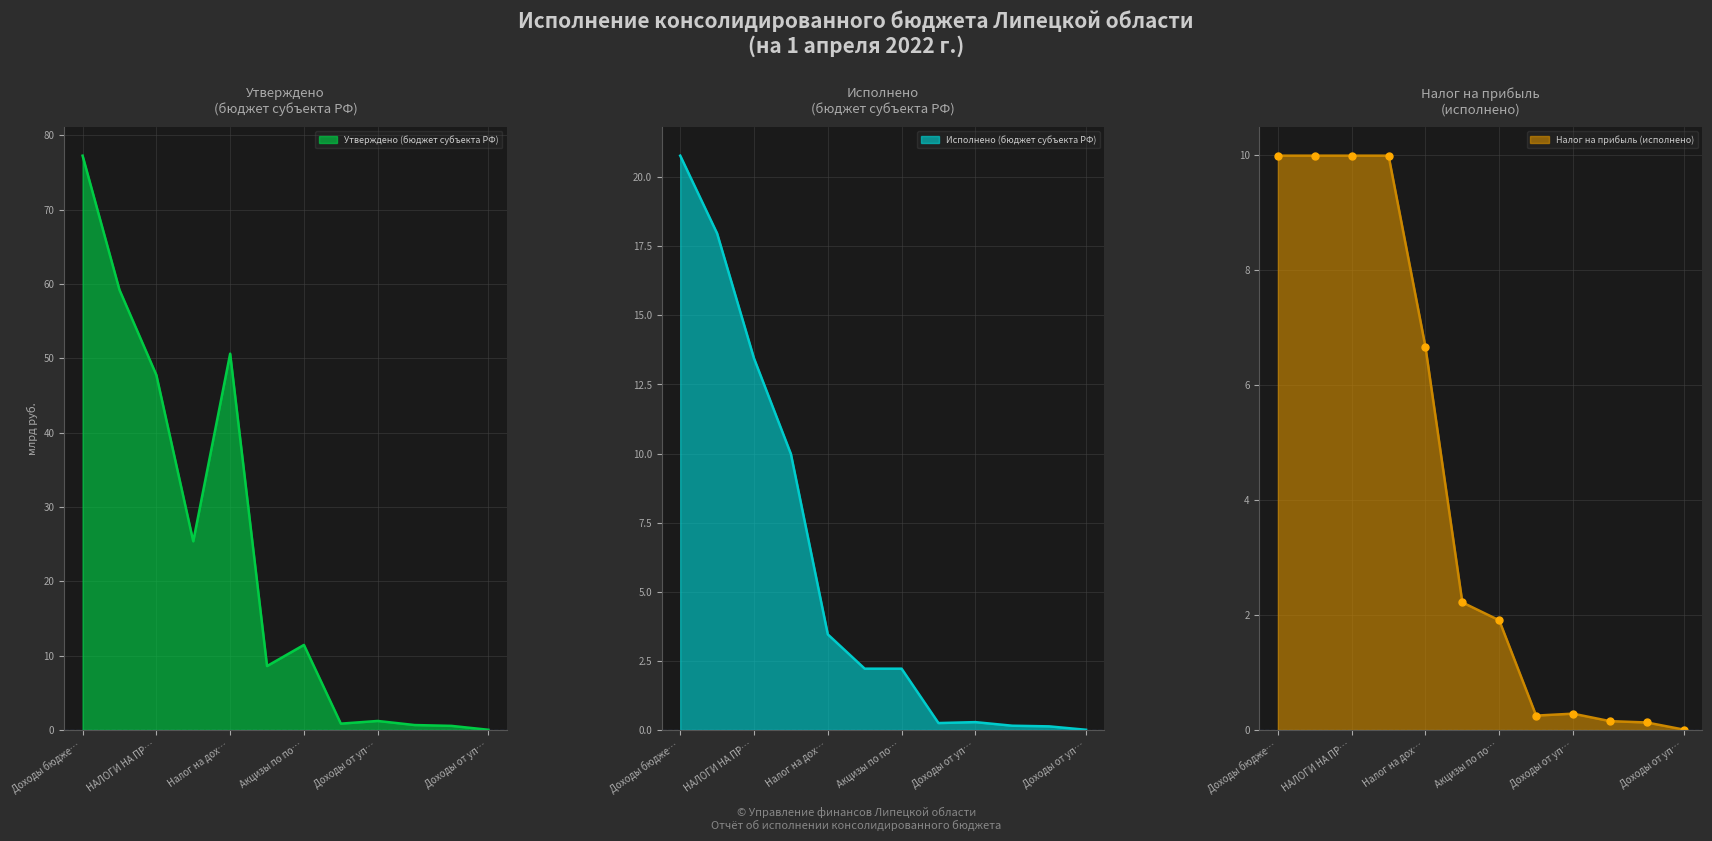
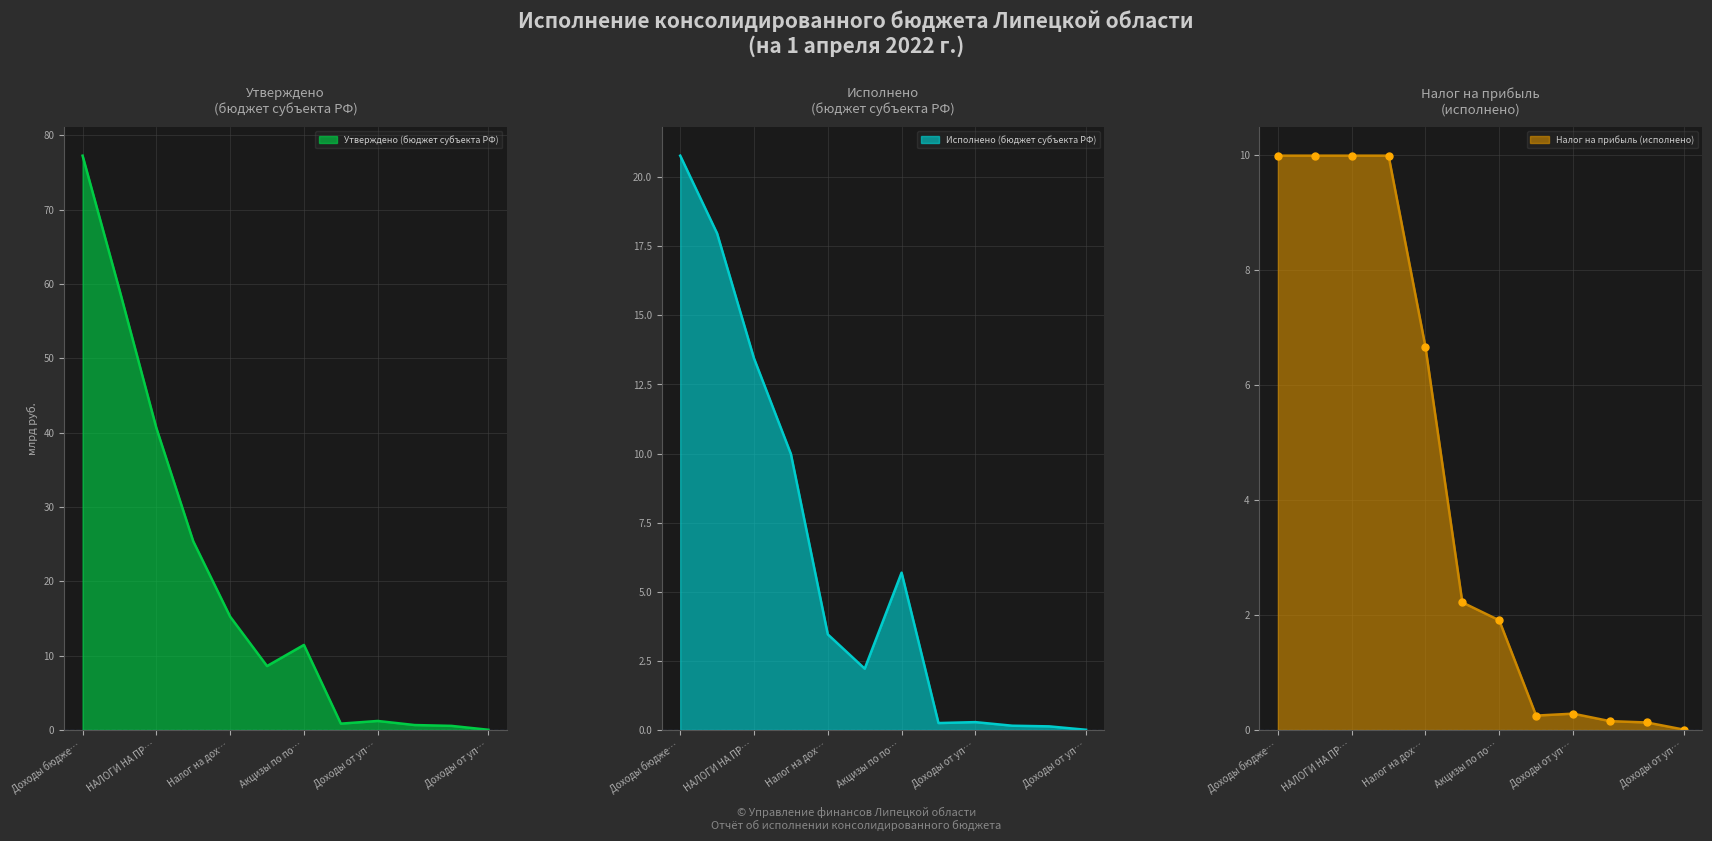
Утверждено (бюджет субъекта РФ), НАЛОГИ НА ПР…: 48 -> 41
Утверждено (бюджет субъекта РФ), Налог на дох…: 51 -> 15
Исполнено (бюджет субъекта РФ), Акцизы по по…: 2.2 -> 5.7
